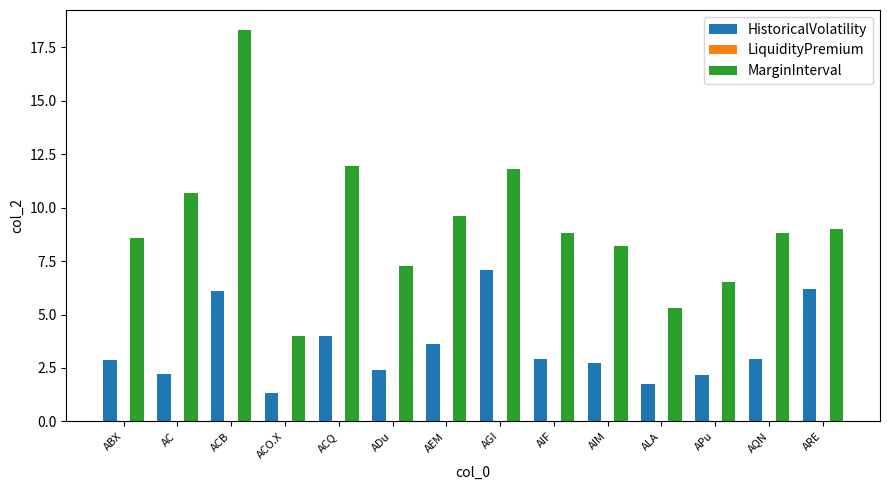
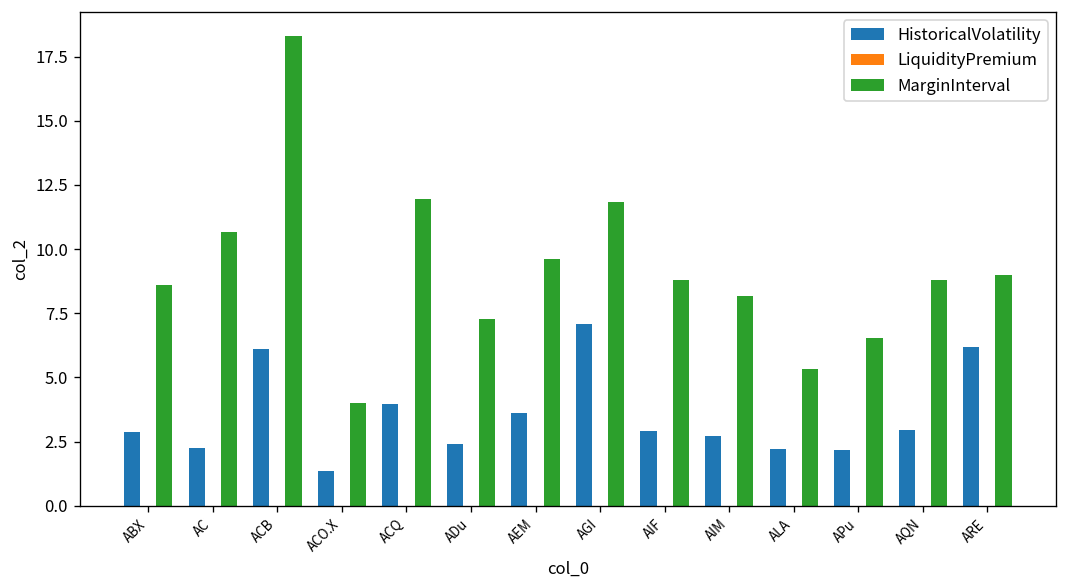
HistoricalVolatility, ALA: 1.8 -> 2.2
